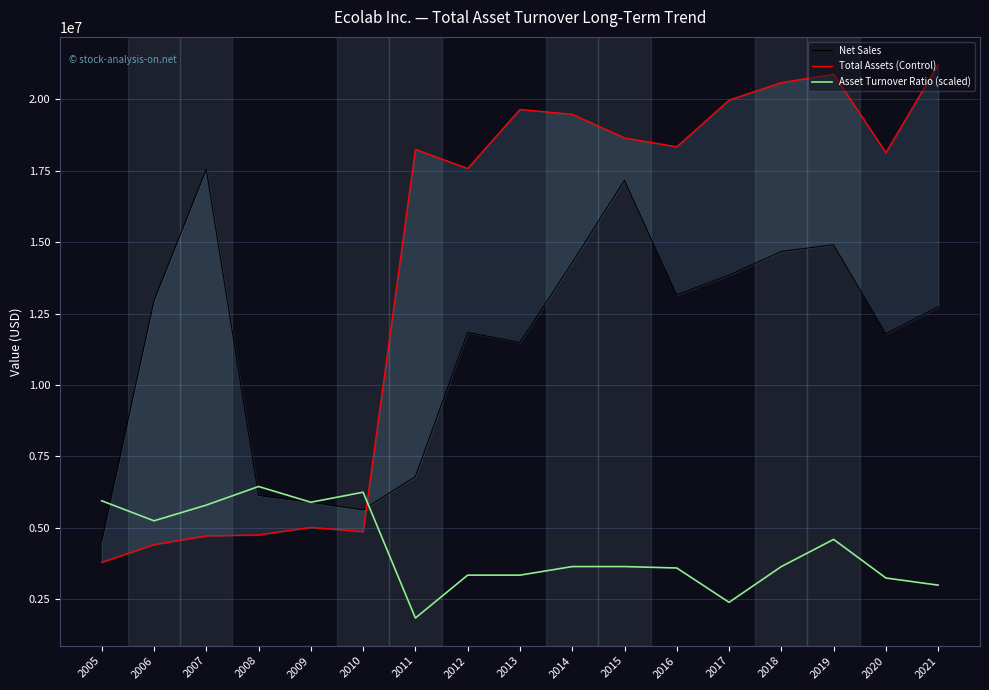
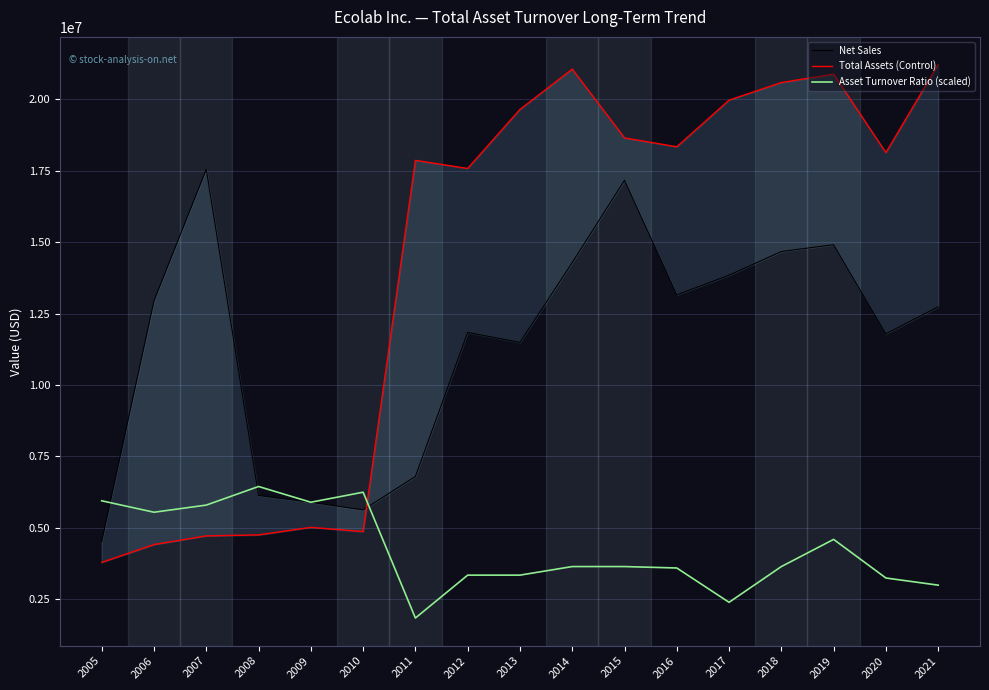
Asset Turnover Ratio (scaled), 2006: 5300000 -> 5600000
Total Assets (Control), 2011: 18200000 -> 17900000
Total Assets (Control), 2014: 19500000 -> 21000000
